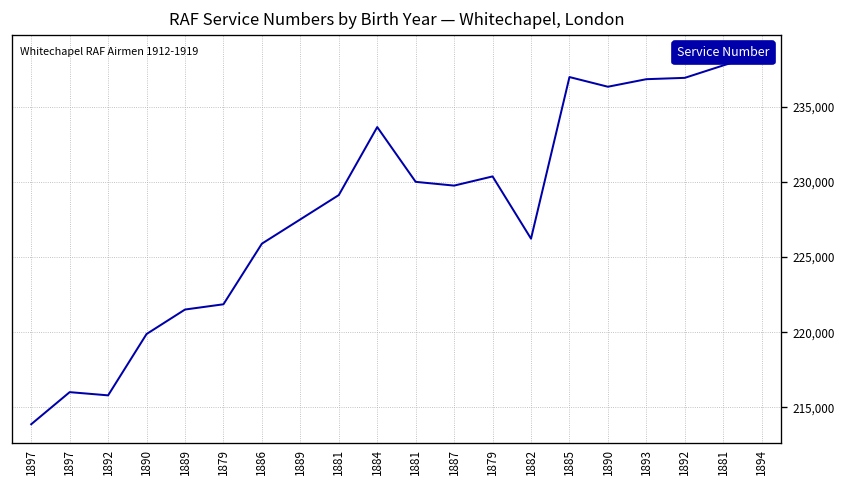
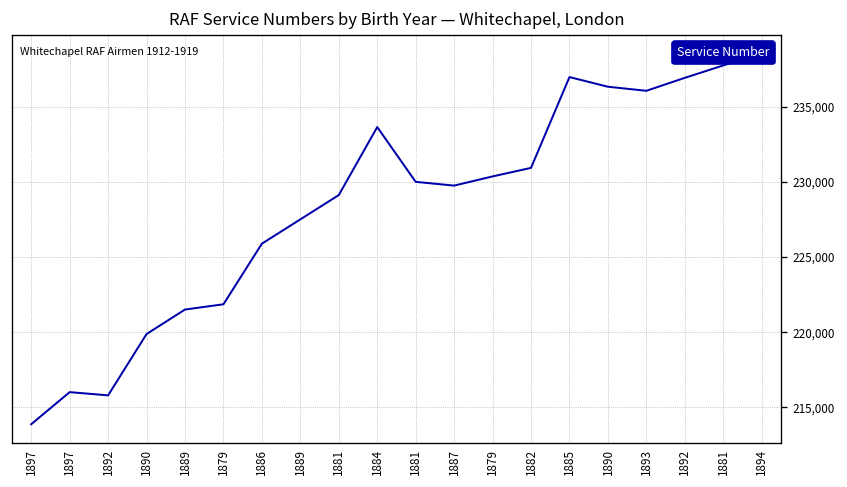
1882: 226,200 -> 230,900
1893: 236,800 -> 236,100
